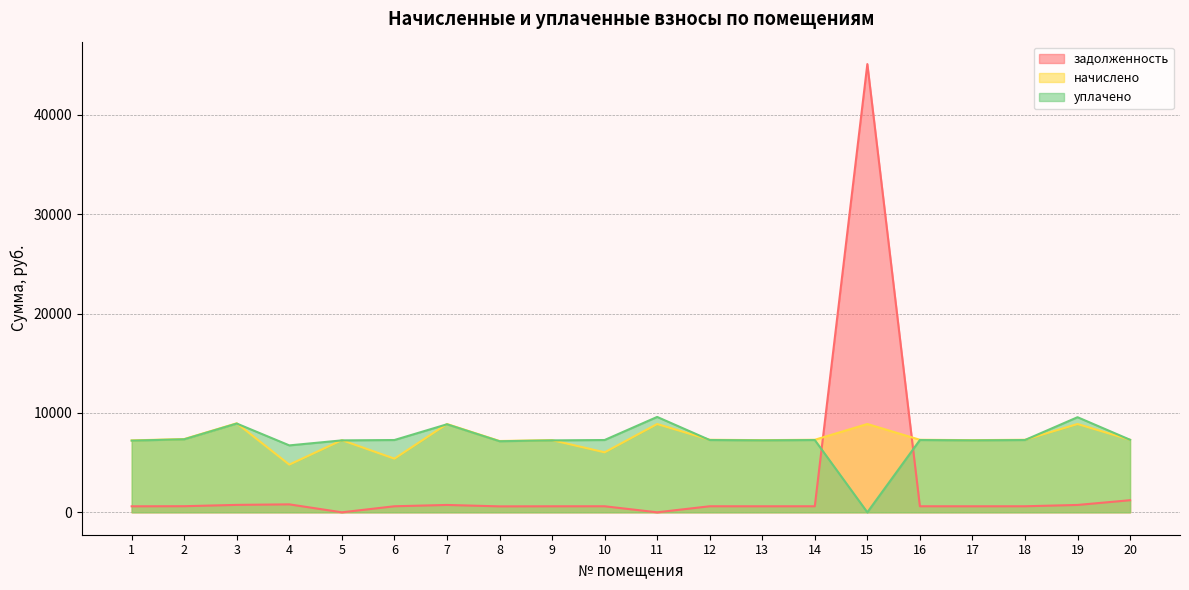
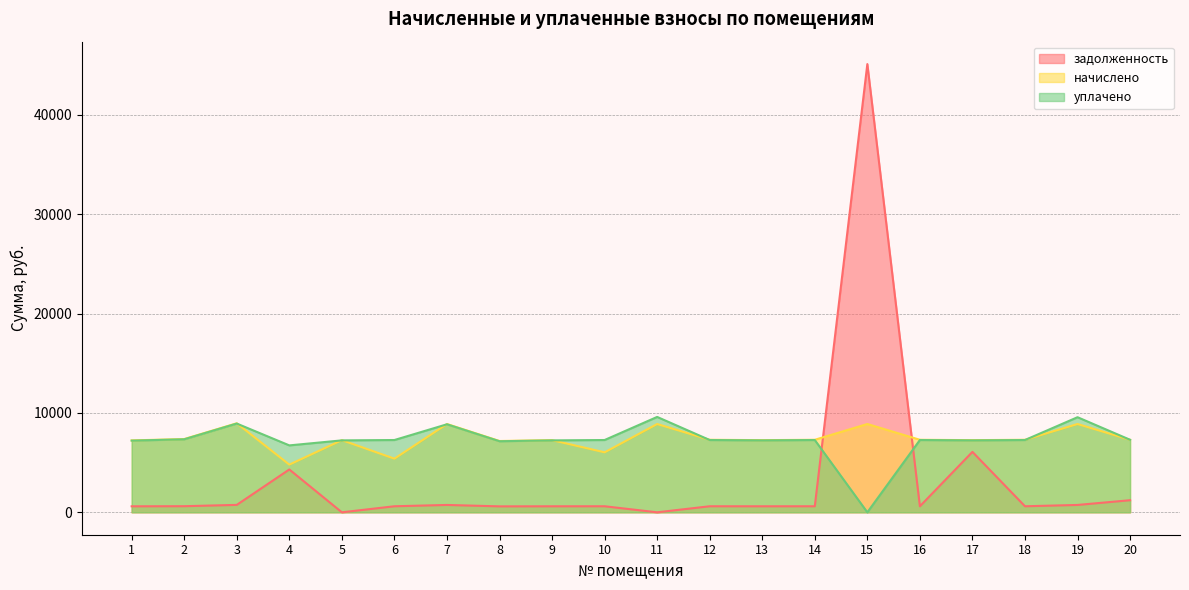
задолженность, 4: 1000 -> 4000
задолженность, 17: 1000 -> 6000
